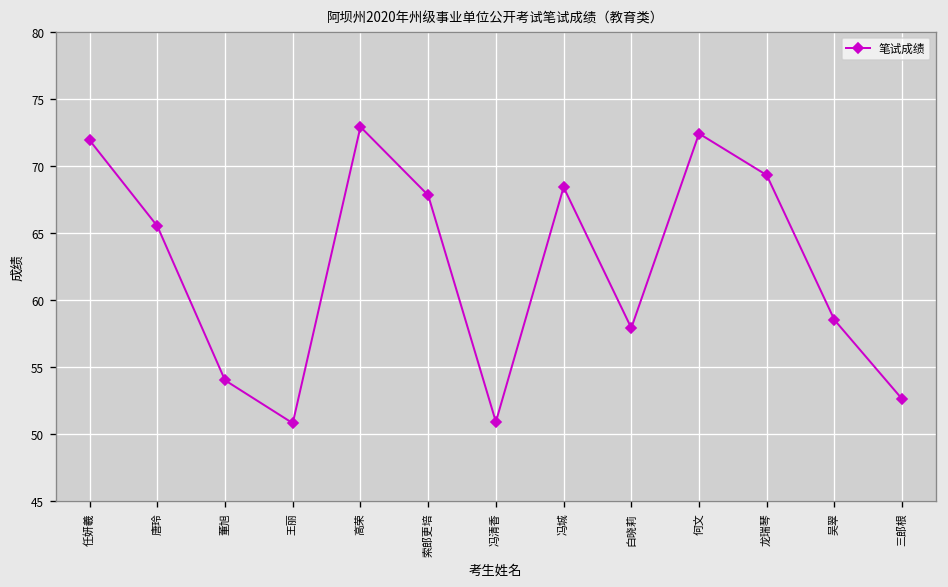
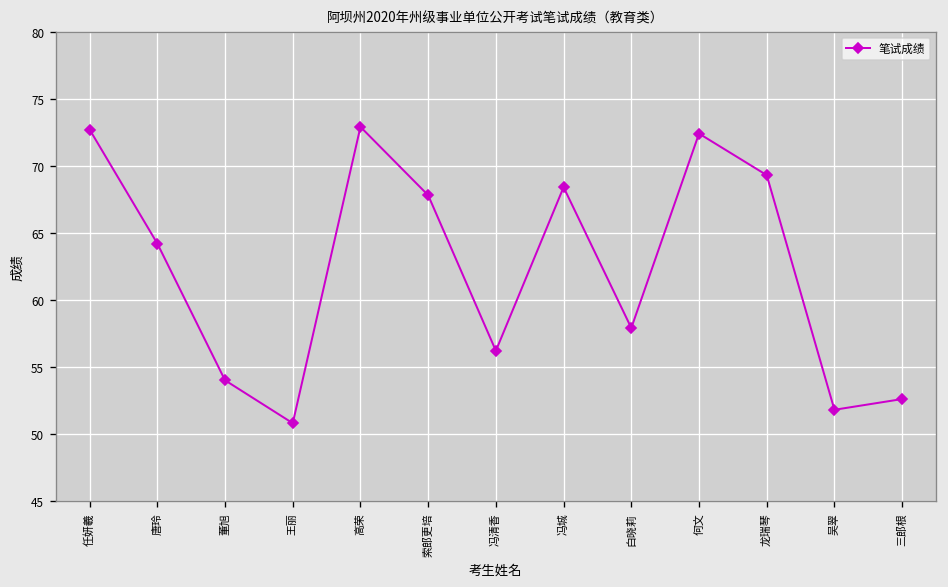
任妍羲: 71.9 -> 72.7
唐玲: 65.5 -> 64.2
冯清香: 50.9 -> 56.2
吴翠: 58.5 -> 51.8
